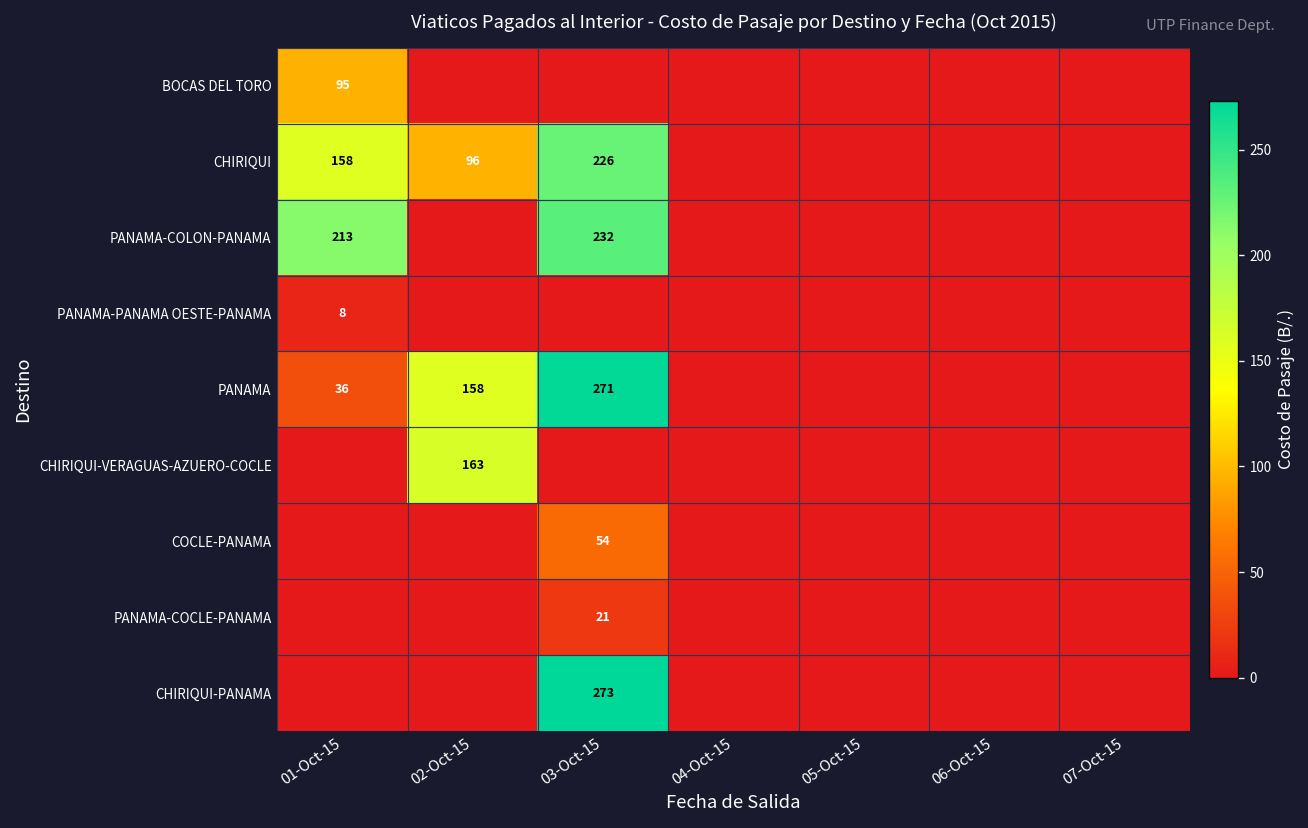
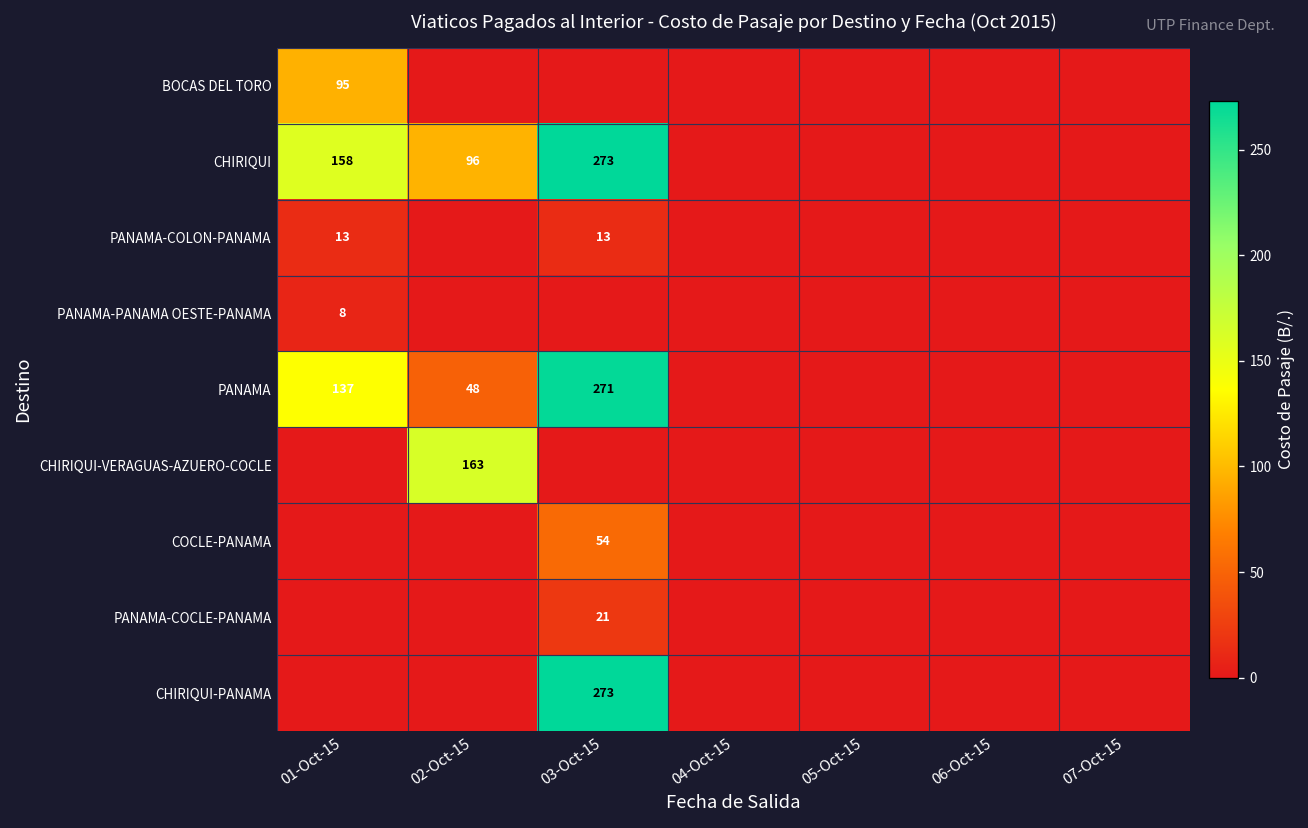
CHIRIQUI, 03-Oct-15: 226 -> 273
PANAMA-COLON-PANAMA, 01-Oct-15: 213 -> 13
PANAMA-COLON-PANAMA, 03-Oct-15: 232 -> 13
PANAMA, 01-Oct-15: 36 -> 137
PANAMA, 02-Oct-15: 158 -> 48
